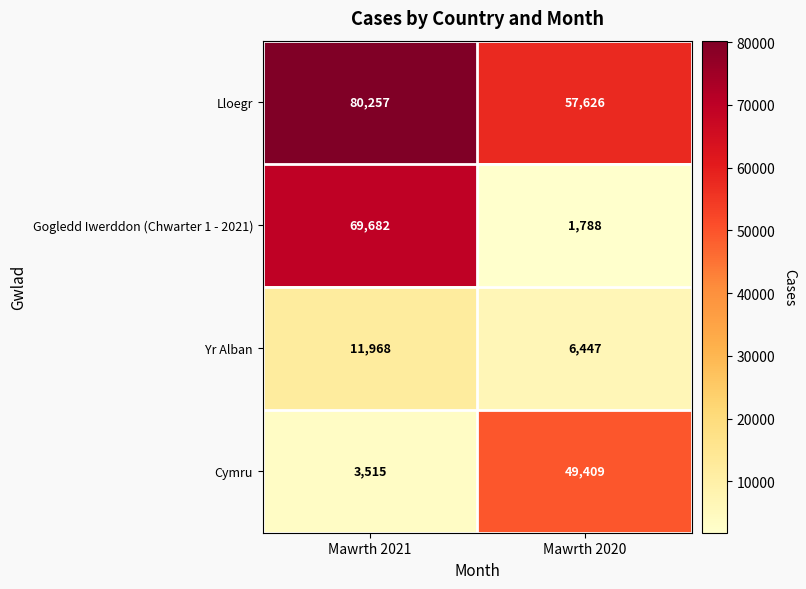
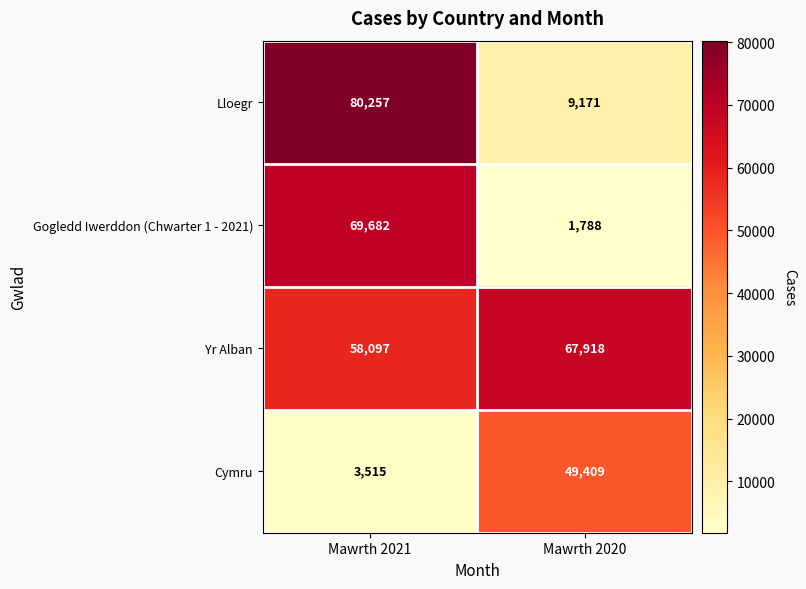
Lloegr, Mawrth 2020: 57,626 -> 9,171
Yr Alban, Mawrth 2021: 11,968 -> 58,097
Yr Alban, Mawrth 2020: 6,447 -> 67,918
